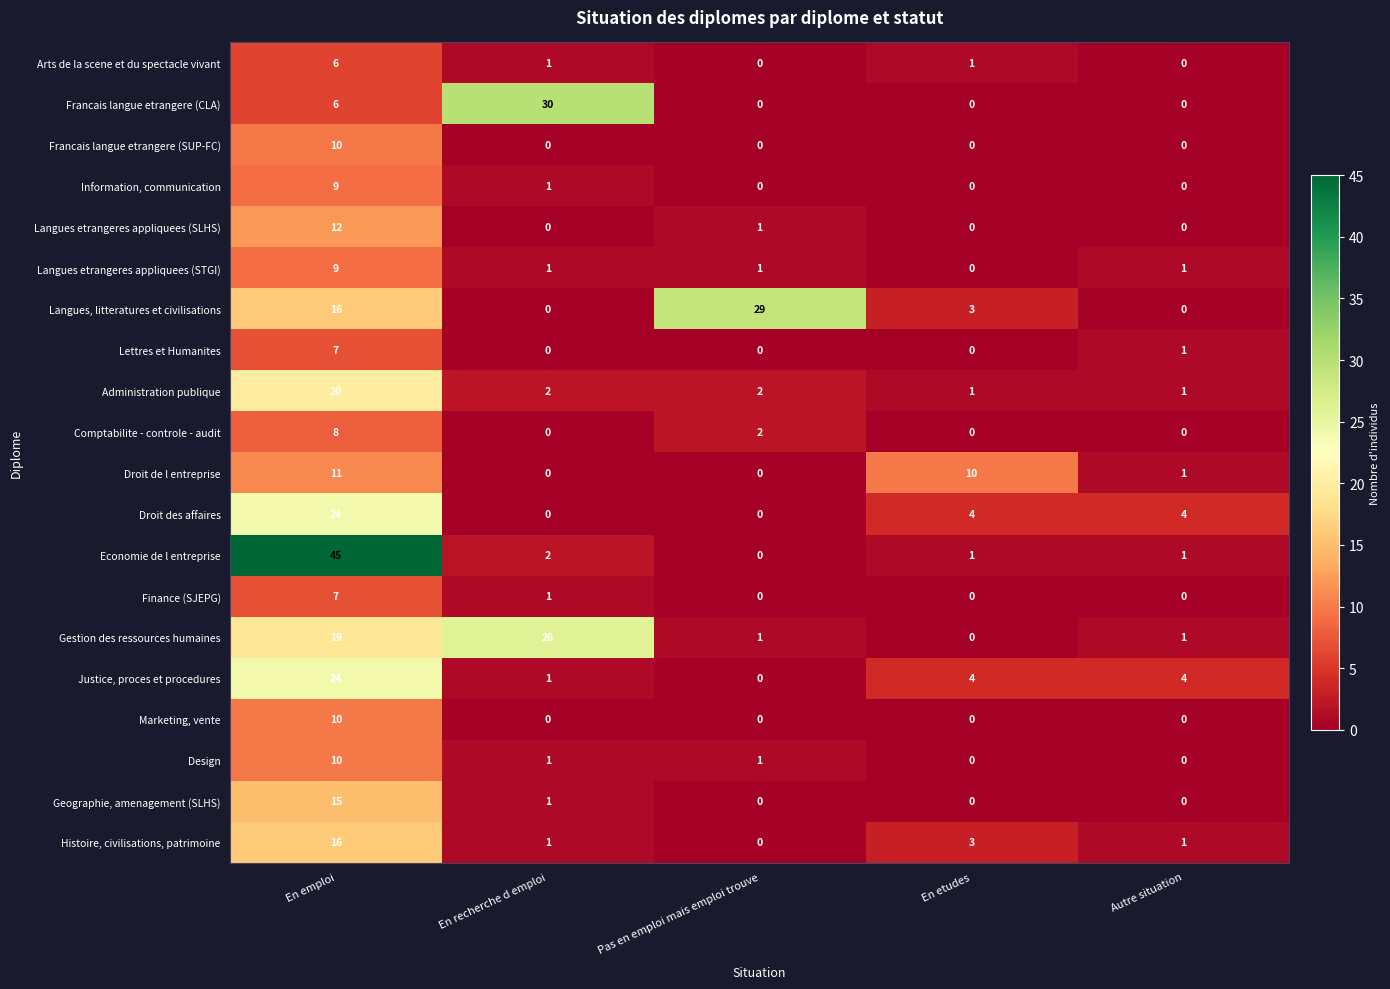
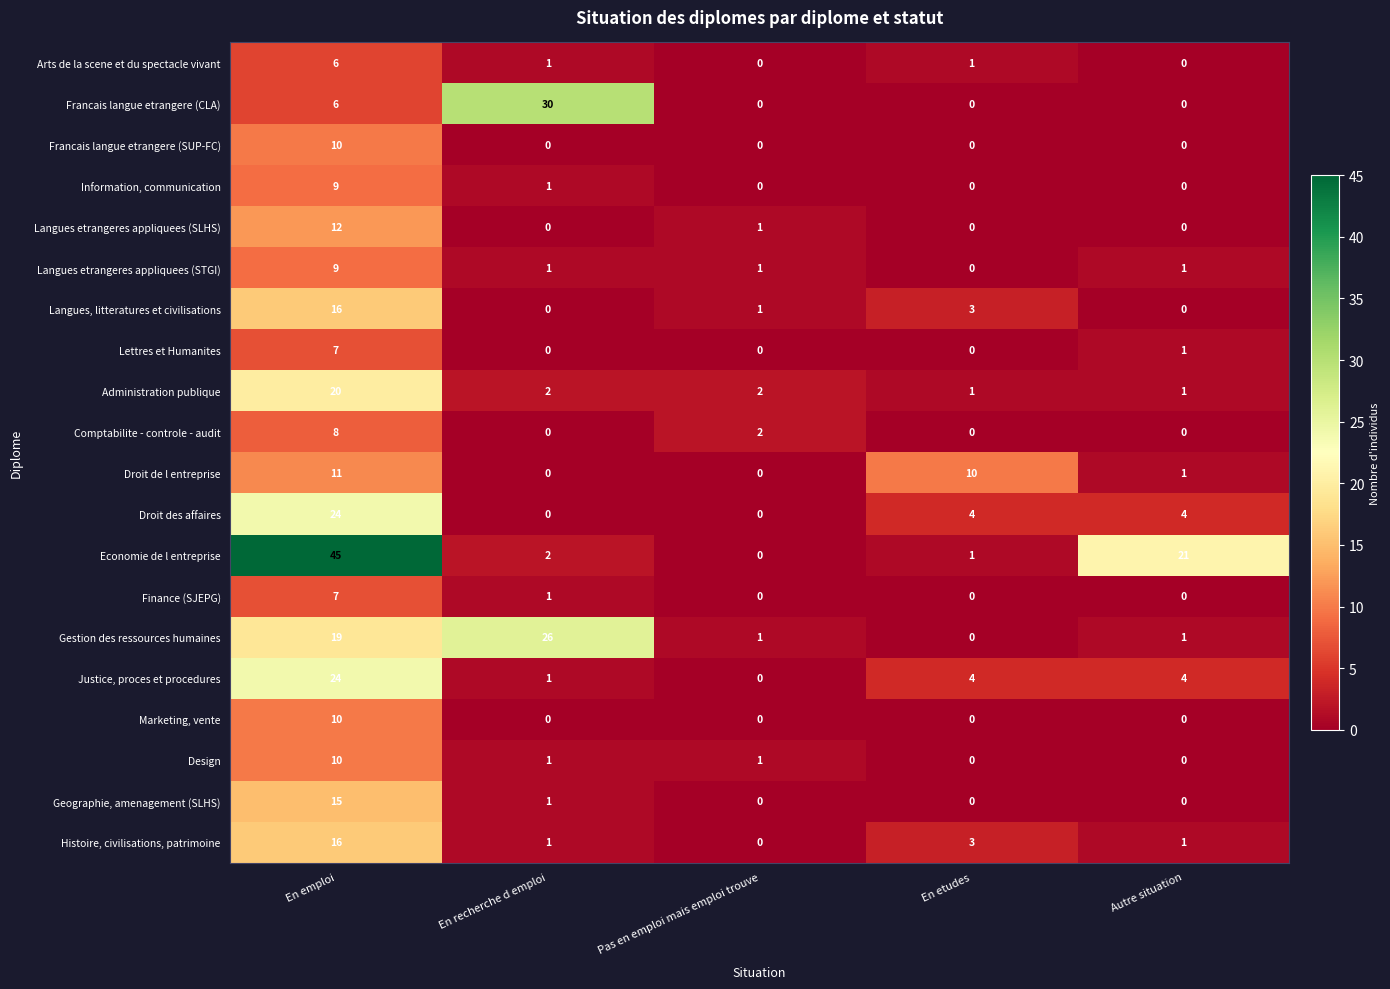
Langues, litteratures et civilisations, Pas en emploi mais emploi trouve: 29 -> 1
Economie de l entreprise, Autre situation: 1 -> 21
